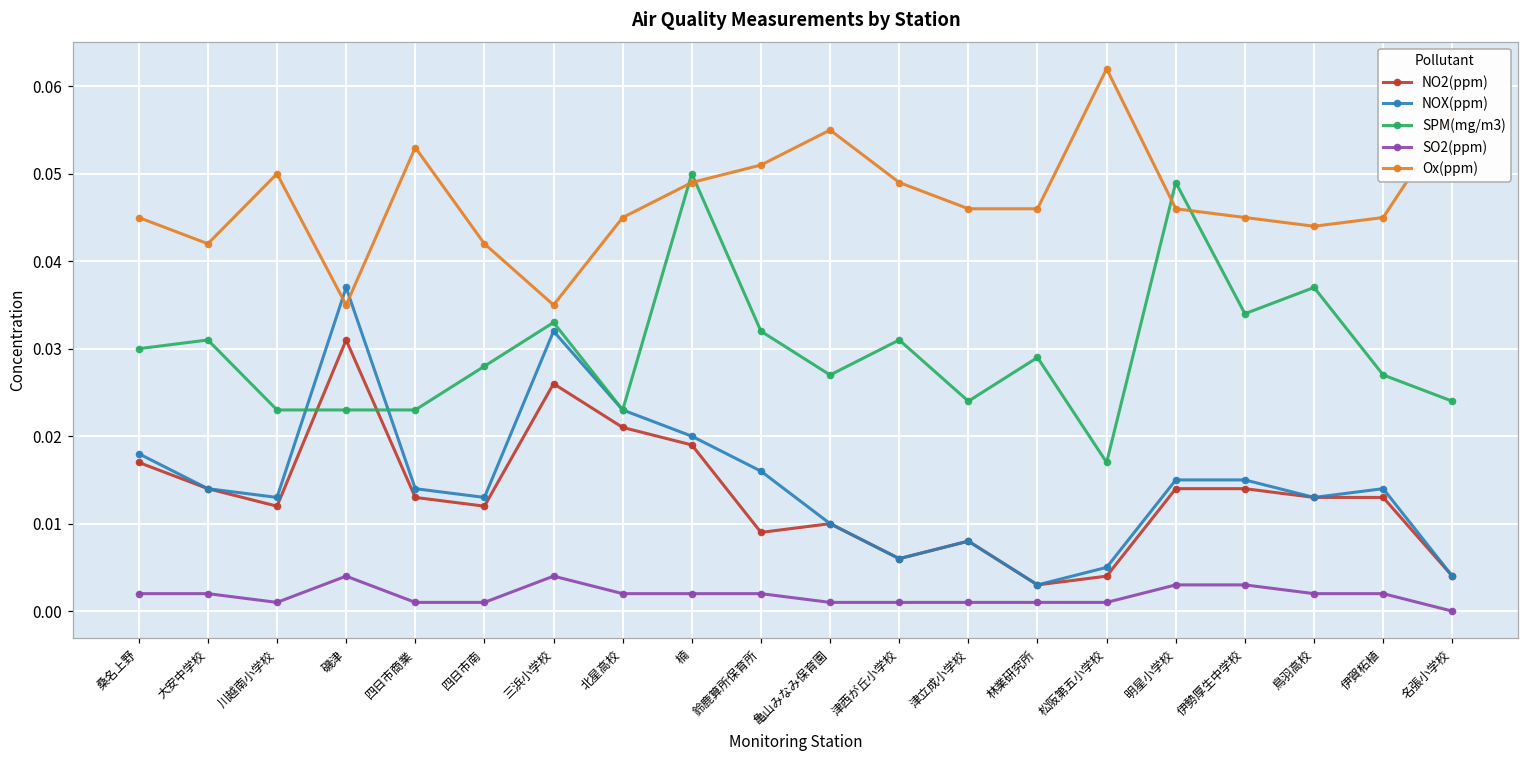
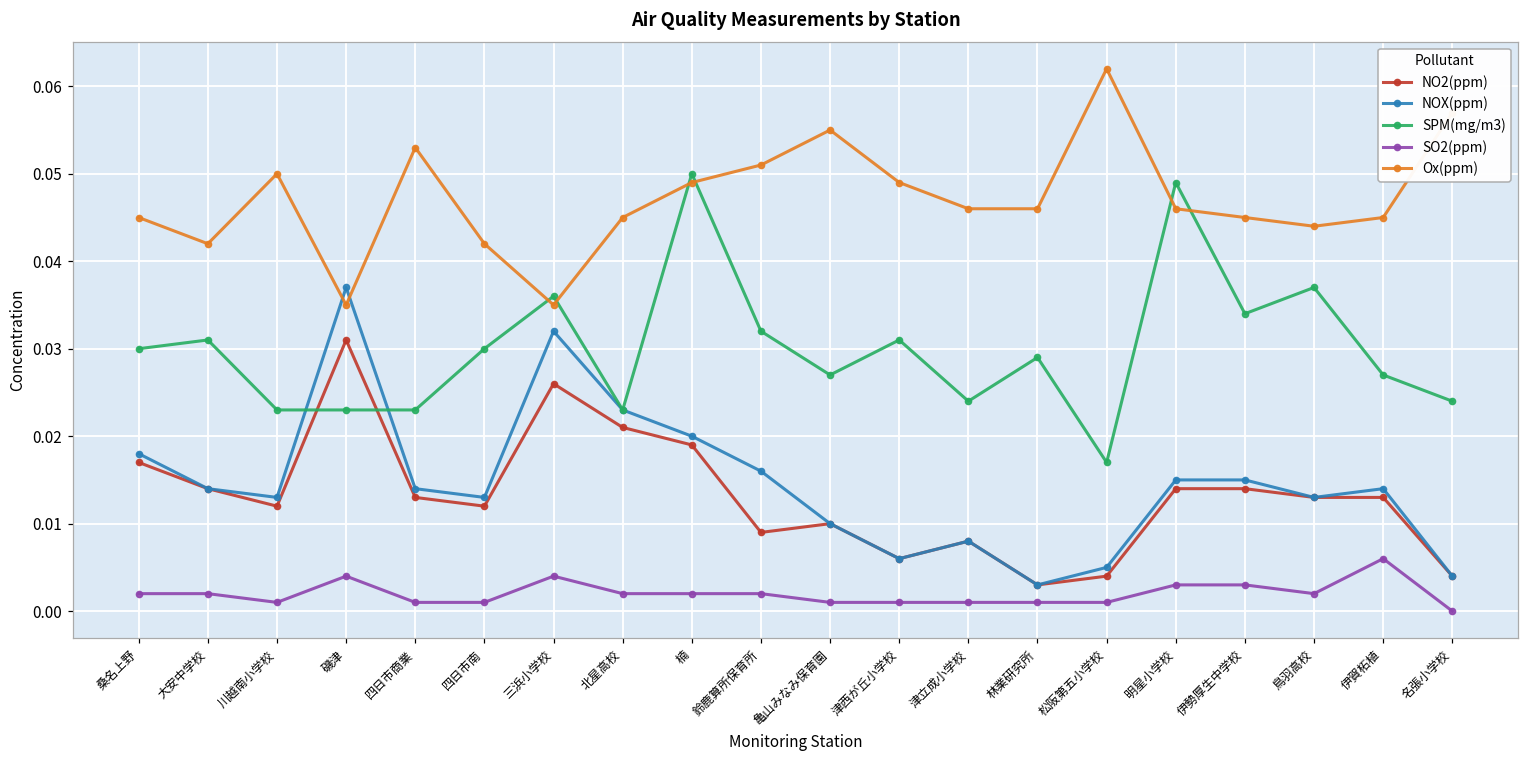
SPM(mg/m3), 四日市南: 0.028 -> 0.030
SPM(mg/m3), 三浜小学校: 0.033 -> 0.036
SO2(ppm), 伊賀柘植: 0.002 -> 0.006
